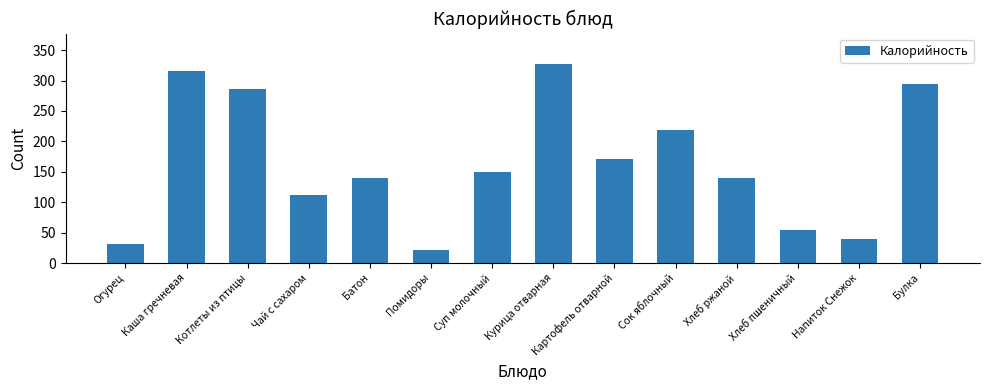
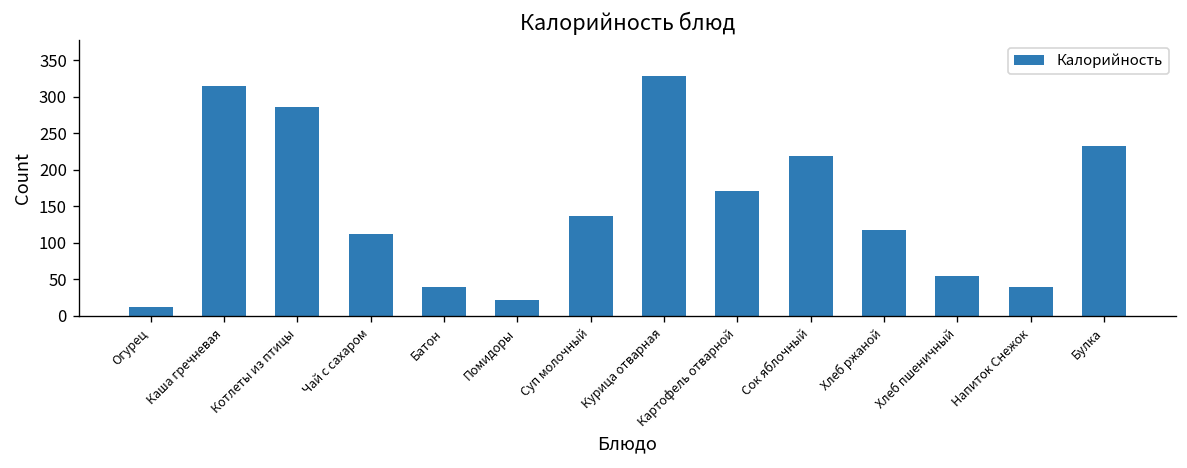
Огурец: 30 -> 10
Батон: 140 -> 40
Суп молочный: 150 -> 140
Хлеб ржаной: 140 -> 120
Булка: 290 -> 230
